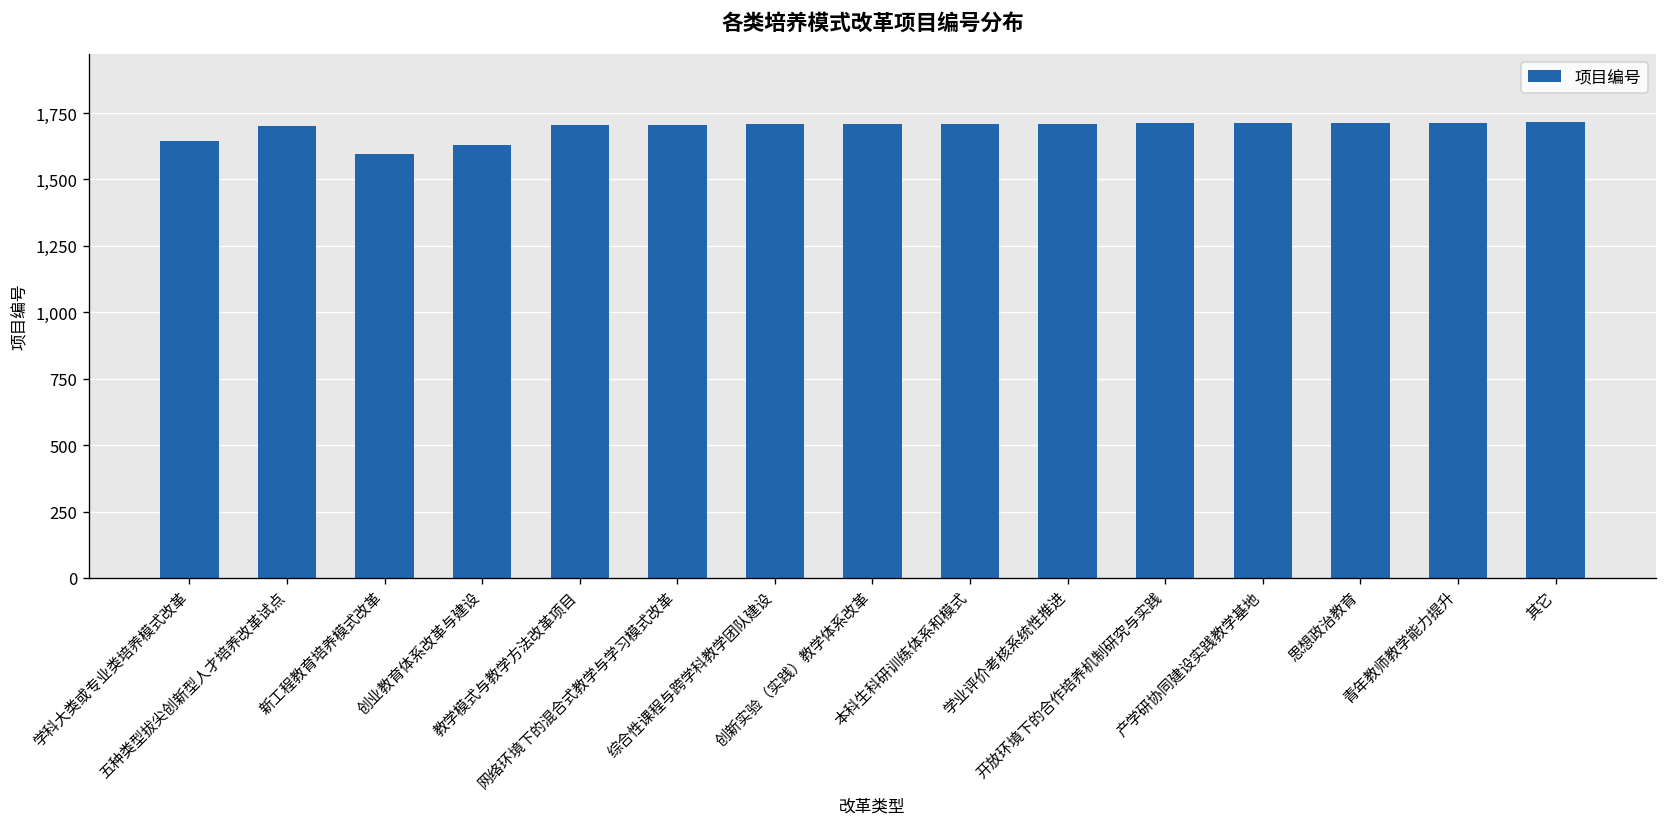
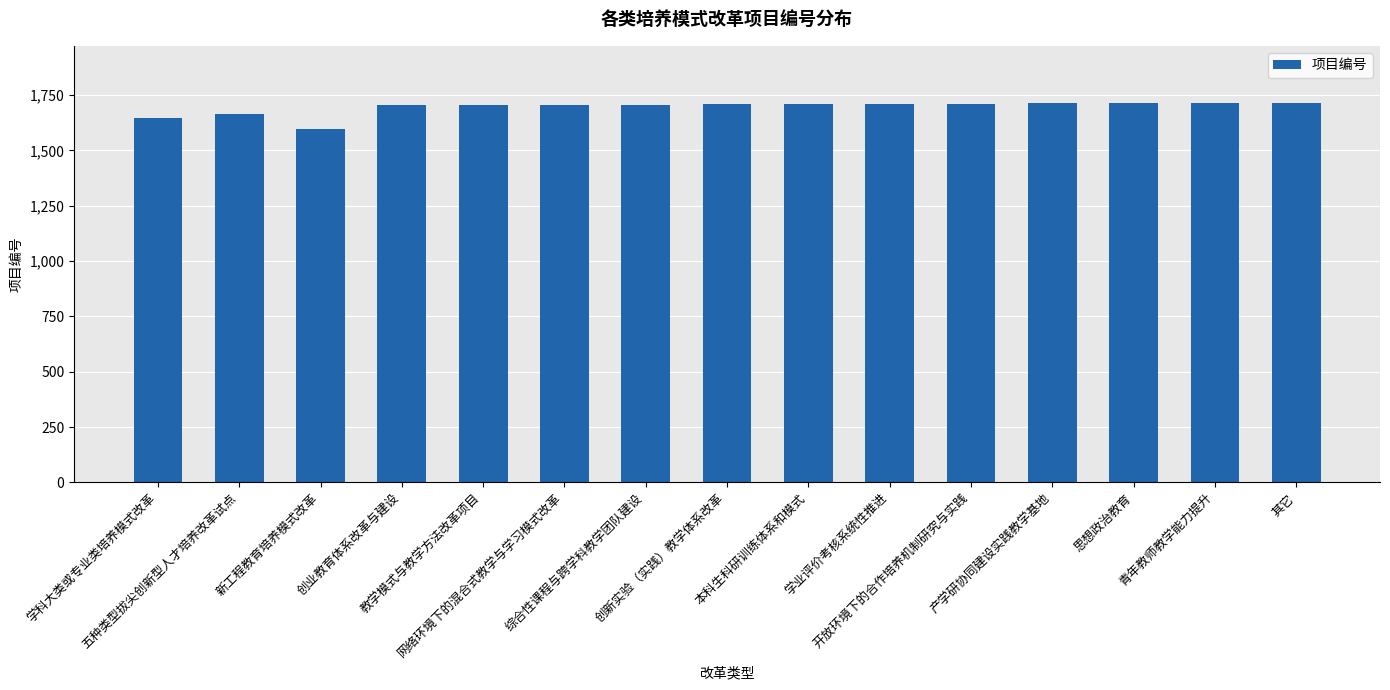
五种类型拔尖创新型人才培养改革试点: 1,700 -> 1,660
创业教育体系改革与建设: 1,630 -> 1,700
